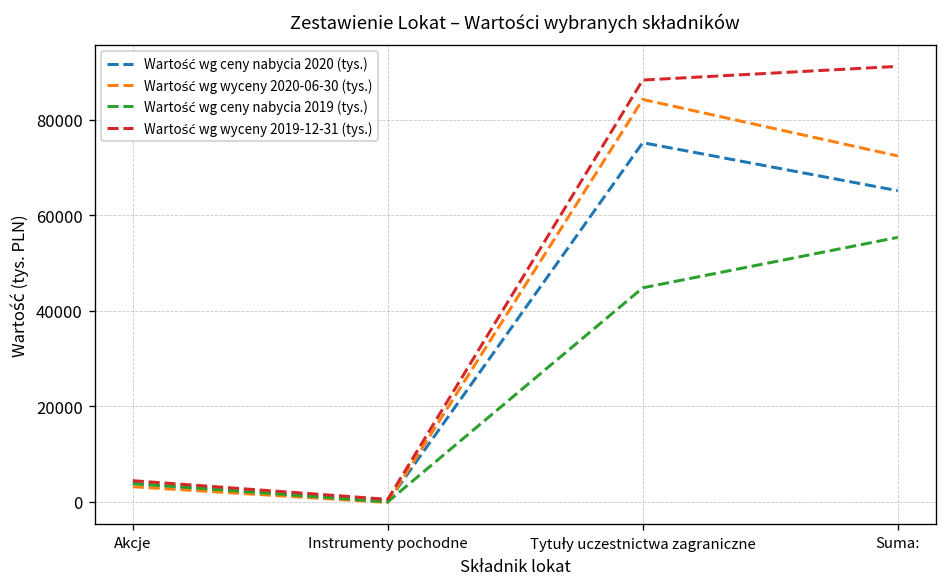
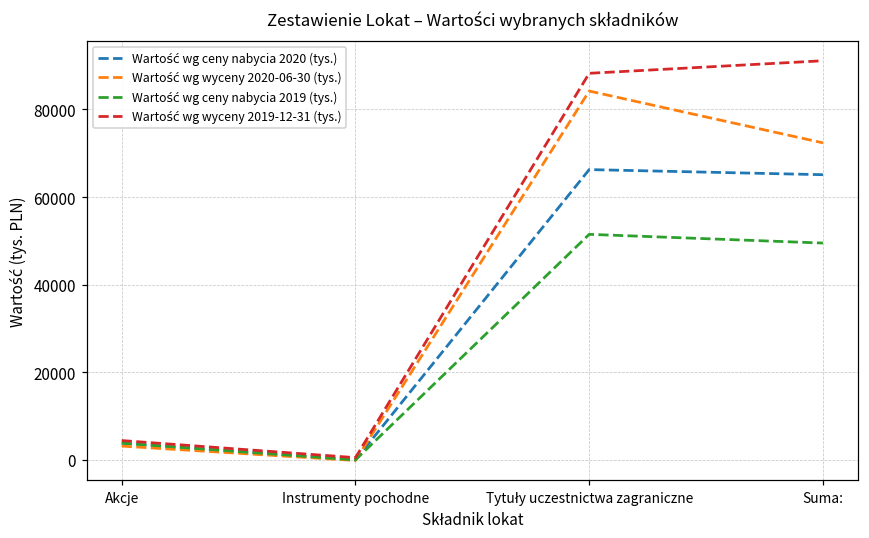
Wartość wg ceny nabycia 2020 (tys.), Tytuły uczestnictwa zagraniczne: 75000 -> 66000
Wartość wg ceny nabycia 2019 (tys.), Tytuły uczestnictwa zagraniczne: 45000 -> 51000
Wartość wg ceny nabycia 2019 (tys.), Suma:: 55000 -> 50000
